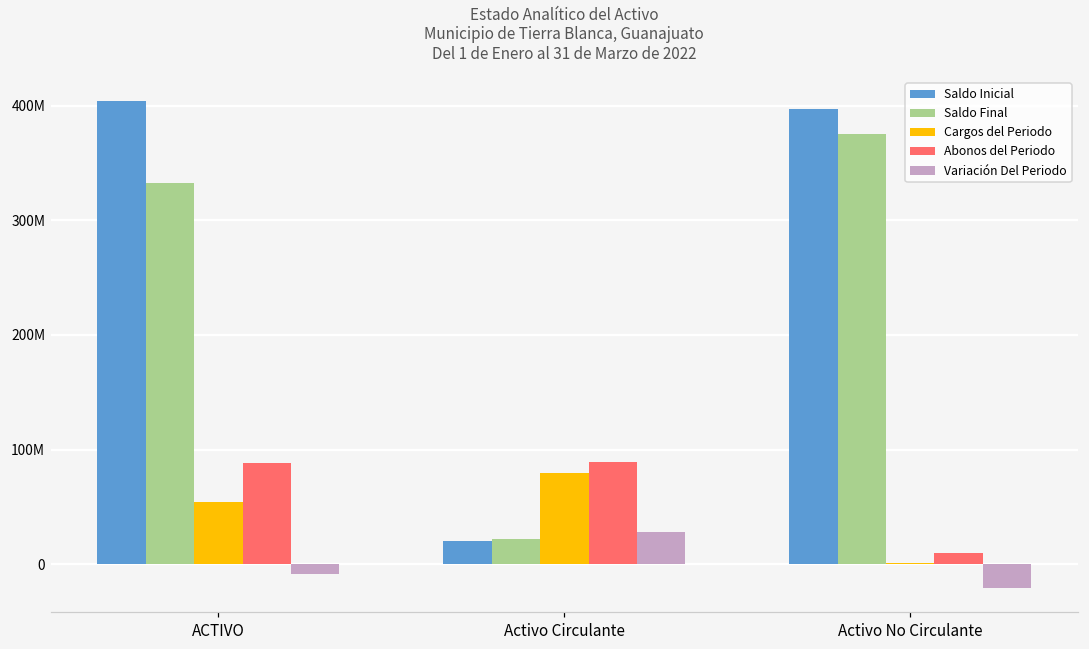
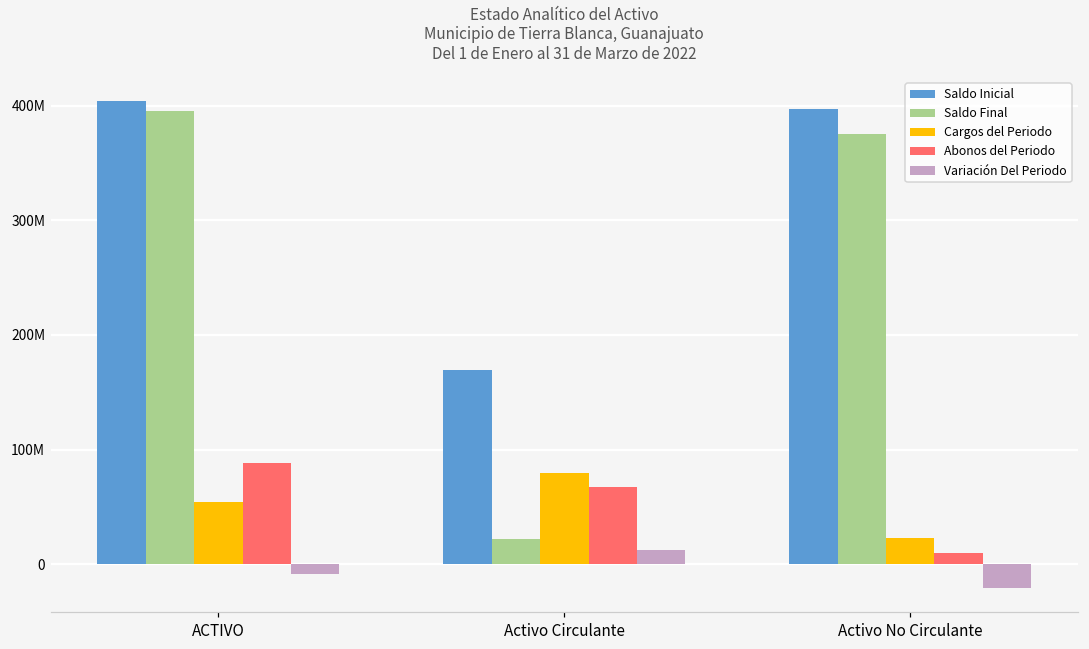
Saldo Final, ACTIVO: 333000000 -> 395000000
Saldo Inicial, Activo Circulante: 20000000 -> 169000000
Abonos del Periodo, Activo Circulante: 89000000 -> 67000000
Variación Del Periodo, Activo Circulante: 28000000 -> 12000000
Cargos del Periodo, Activo No Circulante: 1000000 -> 23000000
